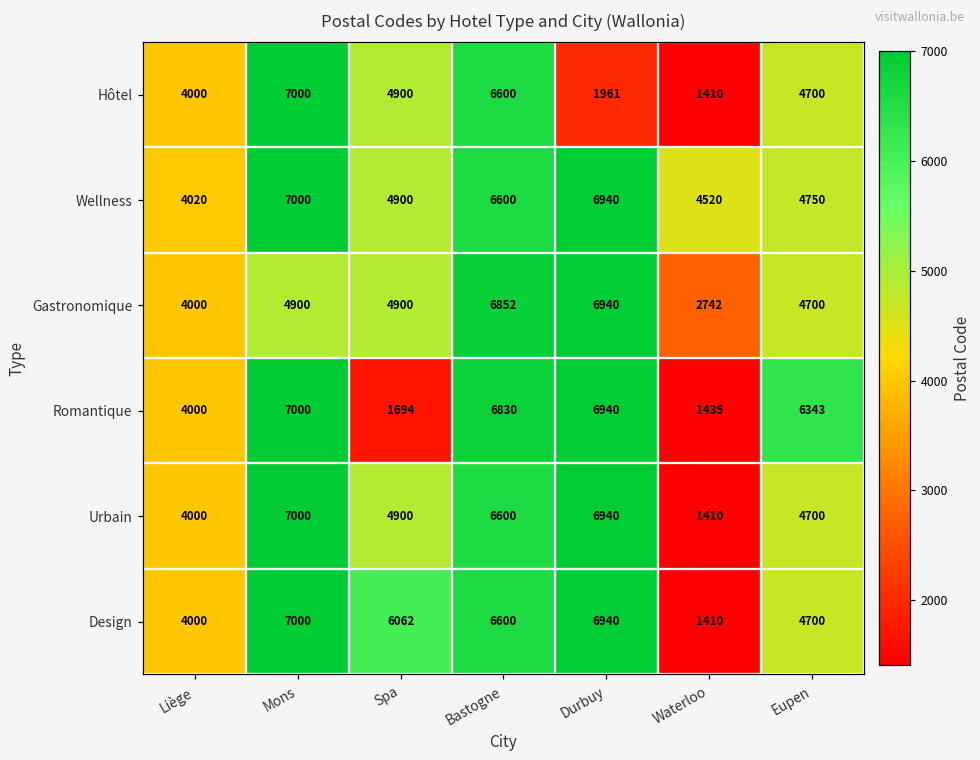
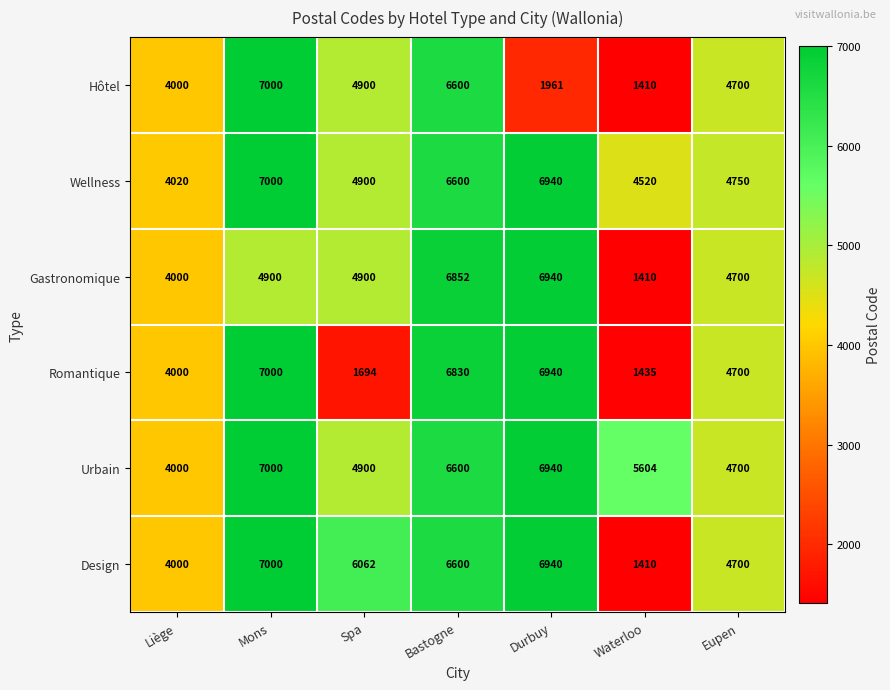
Gastronomique, Waterloo: 2742 -> 1410
Romantique, Eupen: 6343 -> 4700
Urbain, Waterloo: 1410 -> 5604
